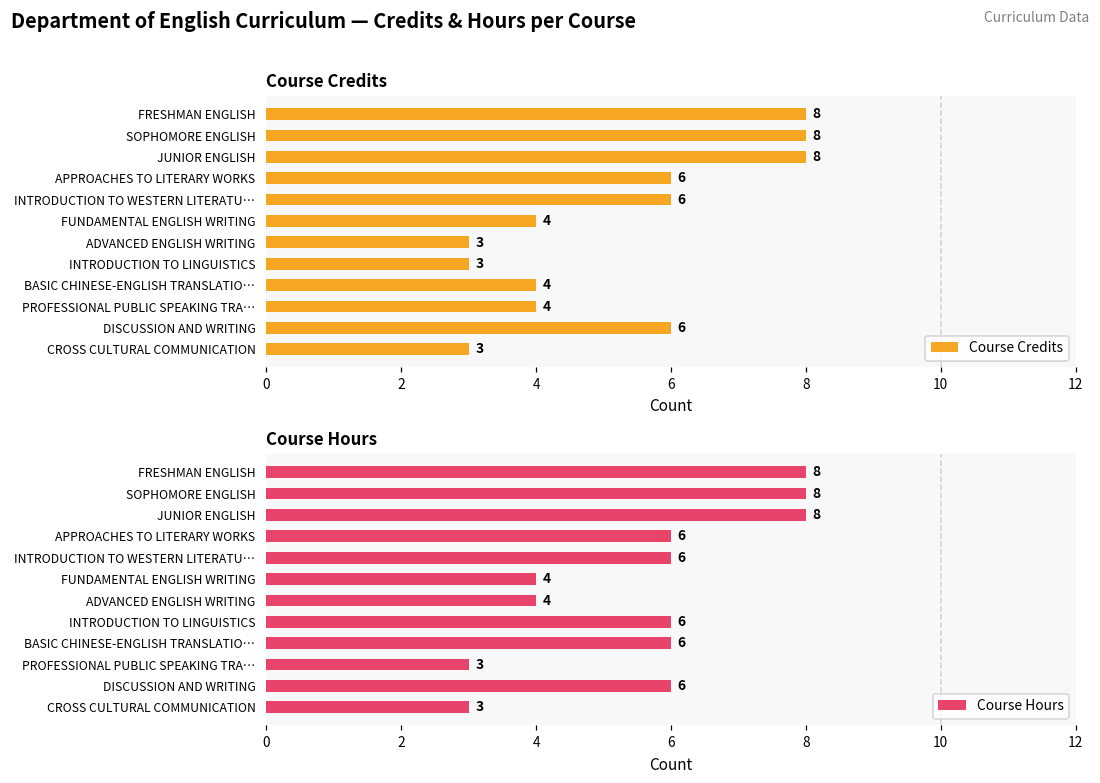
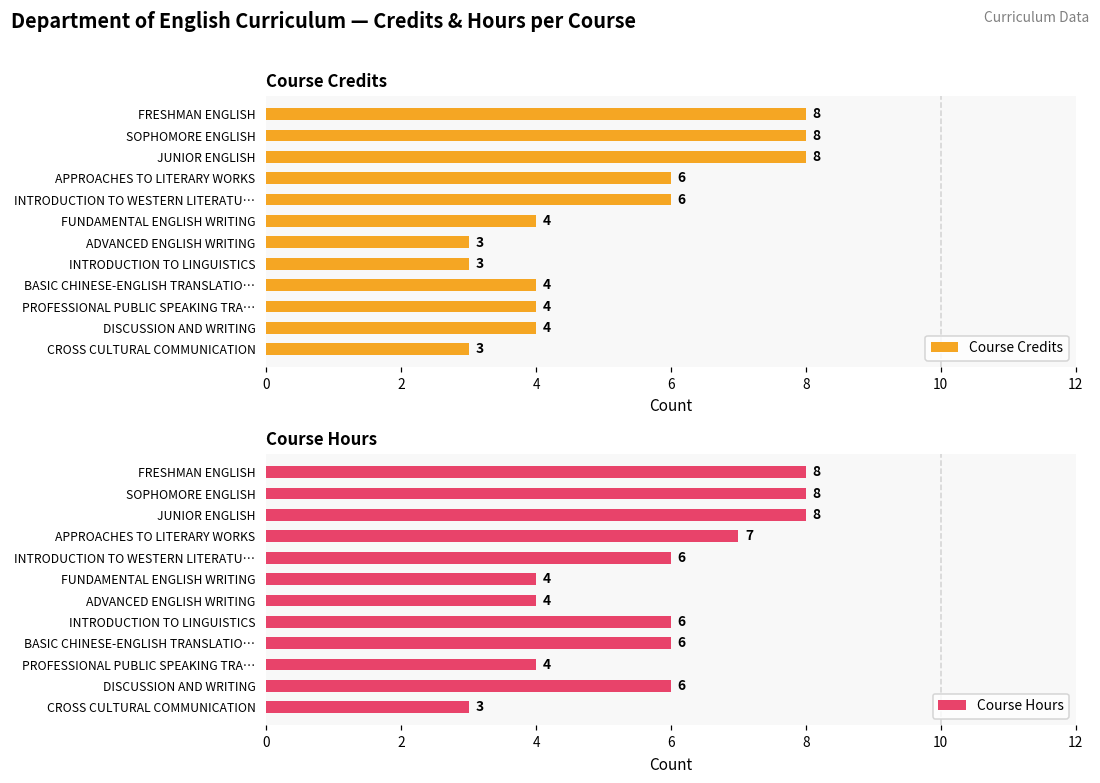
Course Credits, DISCUSSION AND WRITING: 6 -> 4
Course Hours, APPROACHES TO LITERARY WORKS: 6 -> 7
Course Hours, PROFESSIONAL PUBLIC SPEAKING TRA…: 3 -> 4
